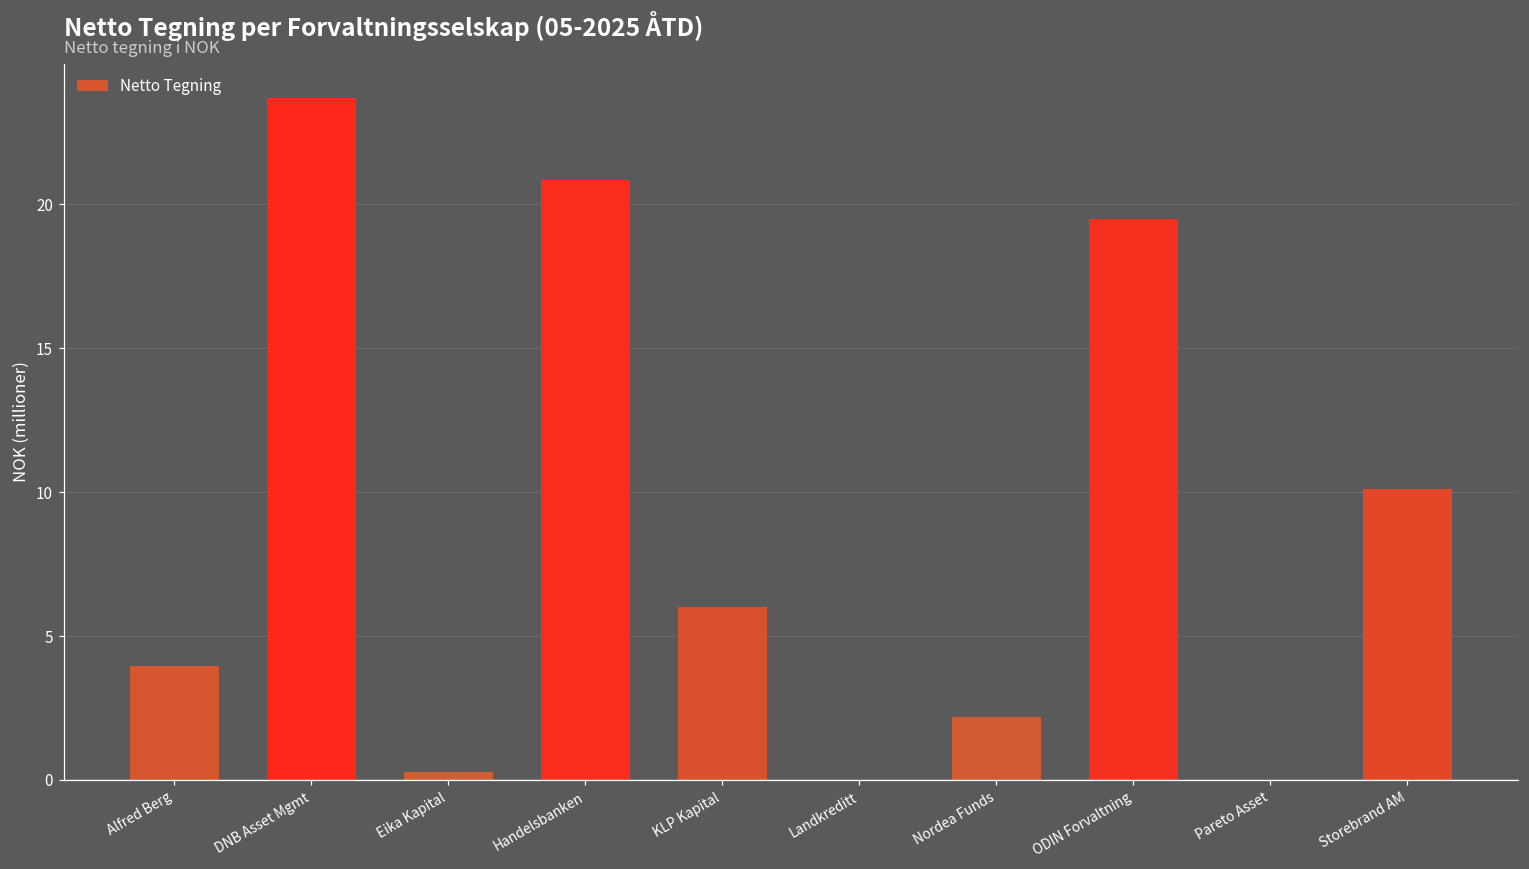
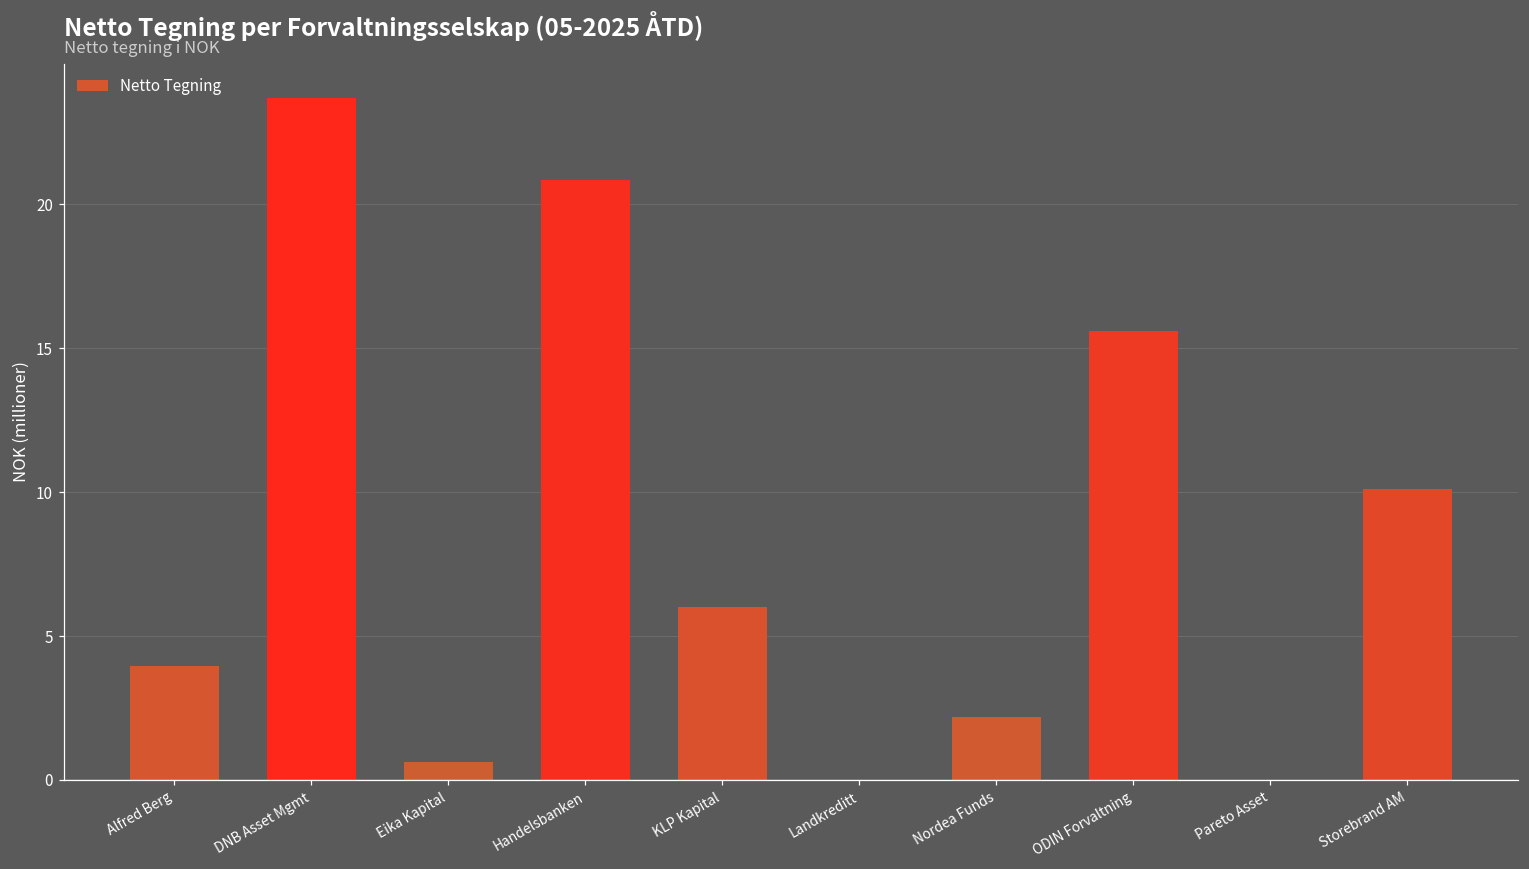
Eika Kapital: 0.3 -> 0.6
ODIN Forvaltning: 19.5 -> 15.6
